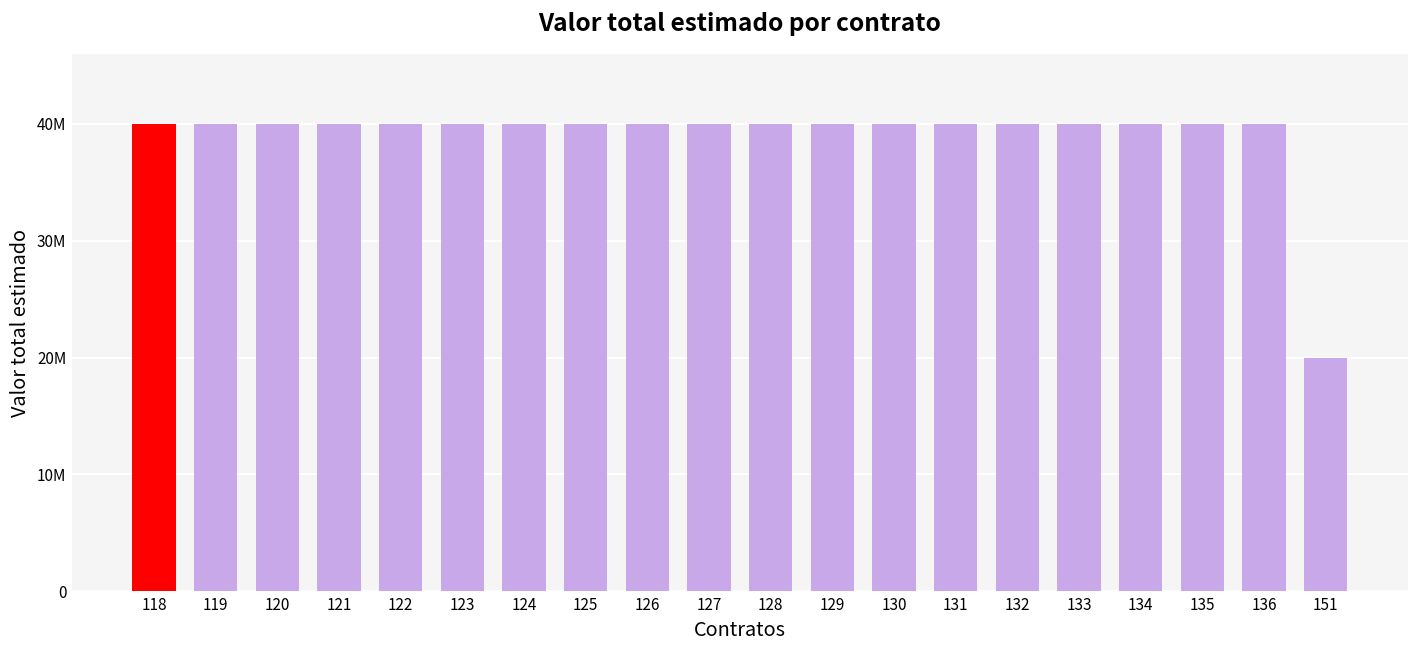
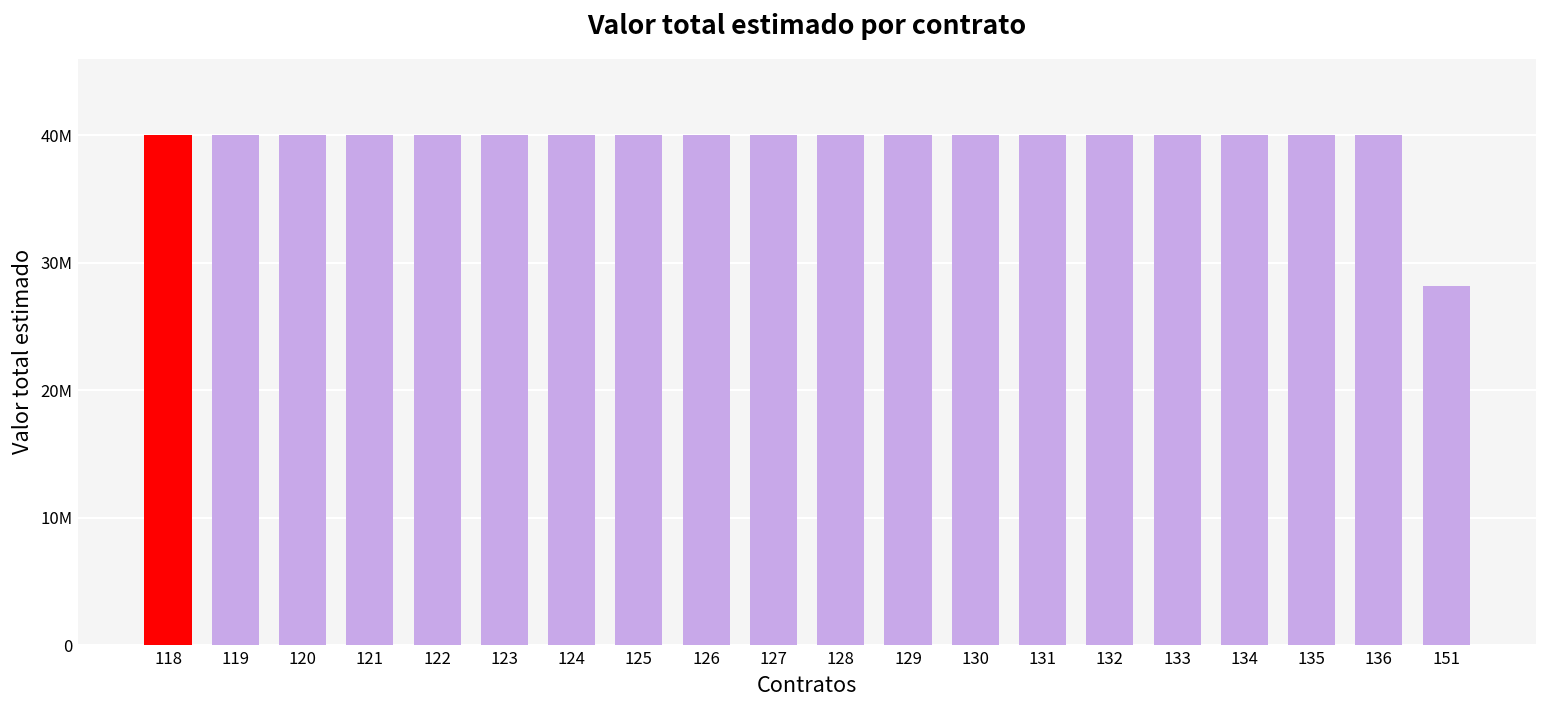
151: 20000000 -> 28200000
